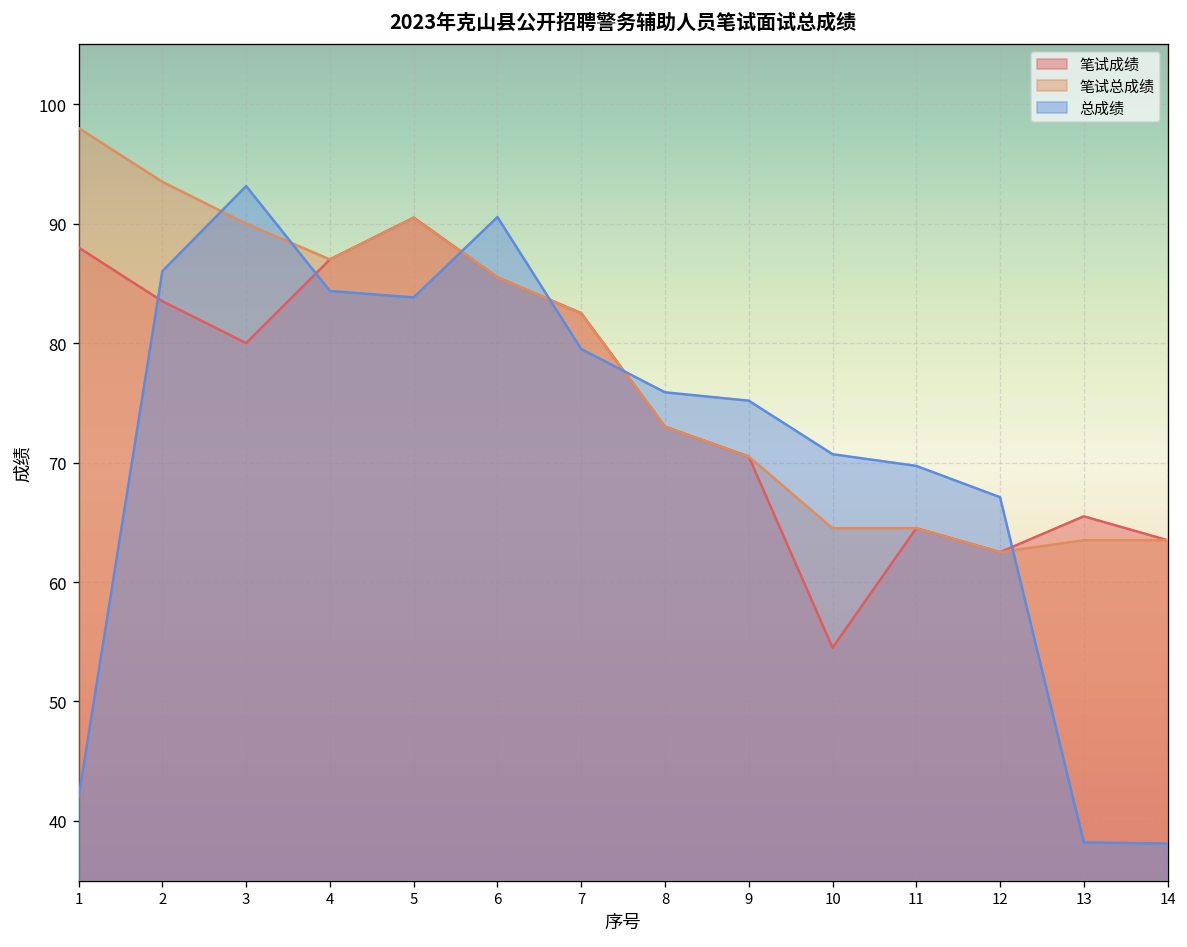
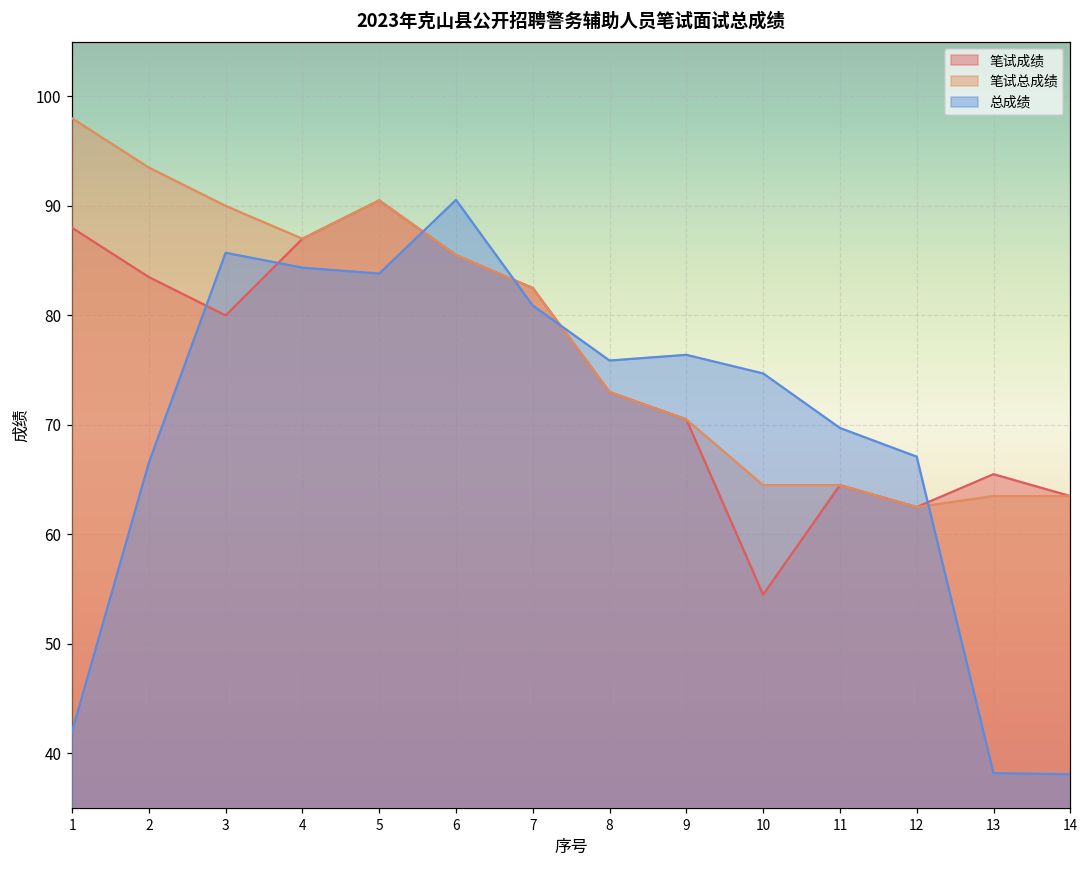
总成绩, 2: 86 -> 67
总成绩, 3: 93 -> 86
总成绩, 7: 80 -> 81
总成绩, 9: 75 -> 76
总成绩, 10: 71 -> 75
